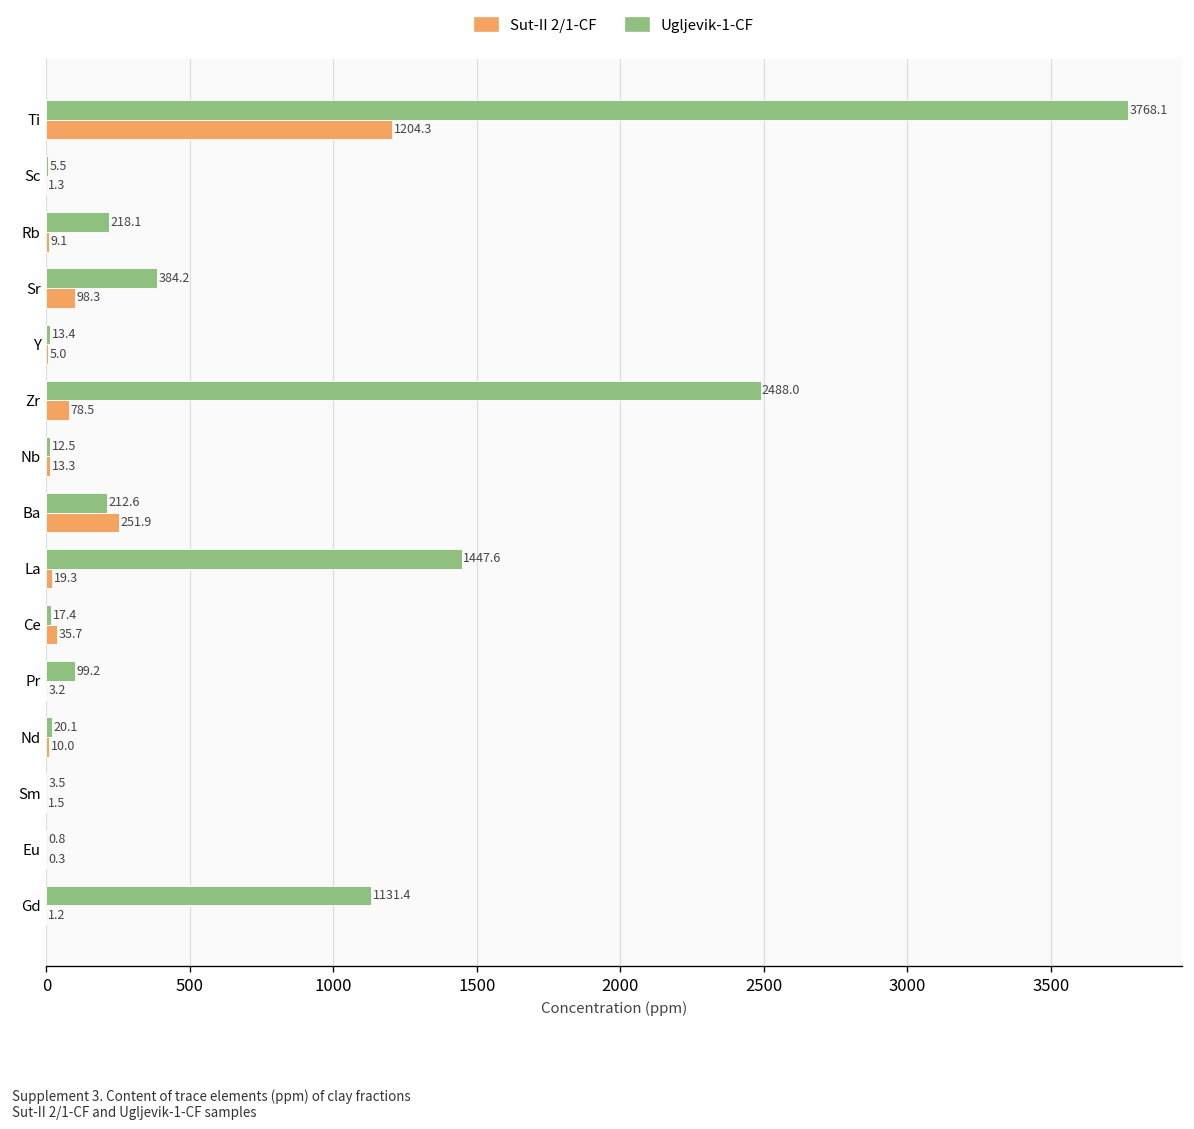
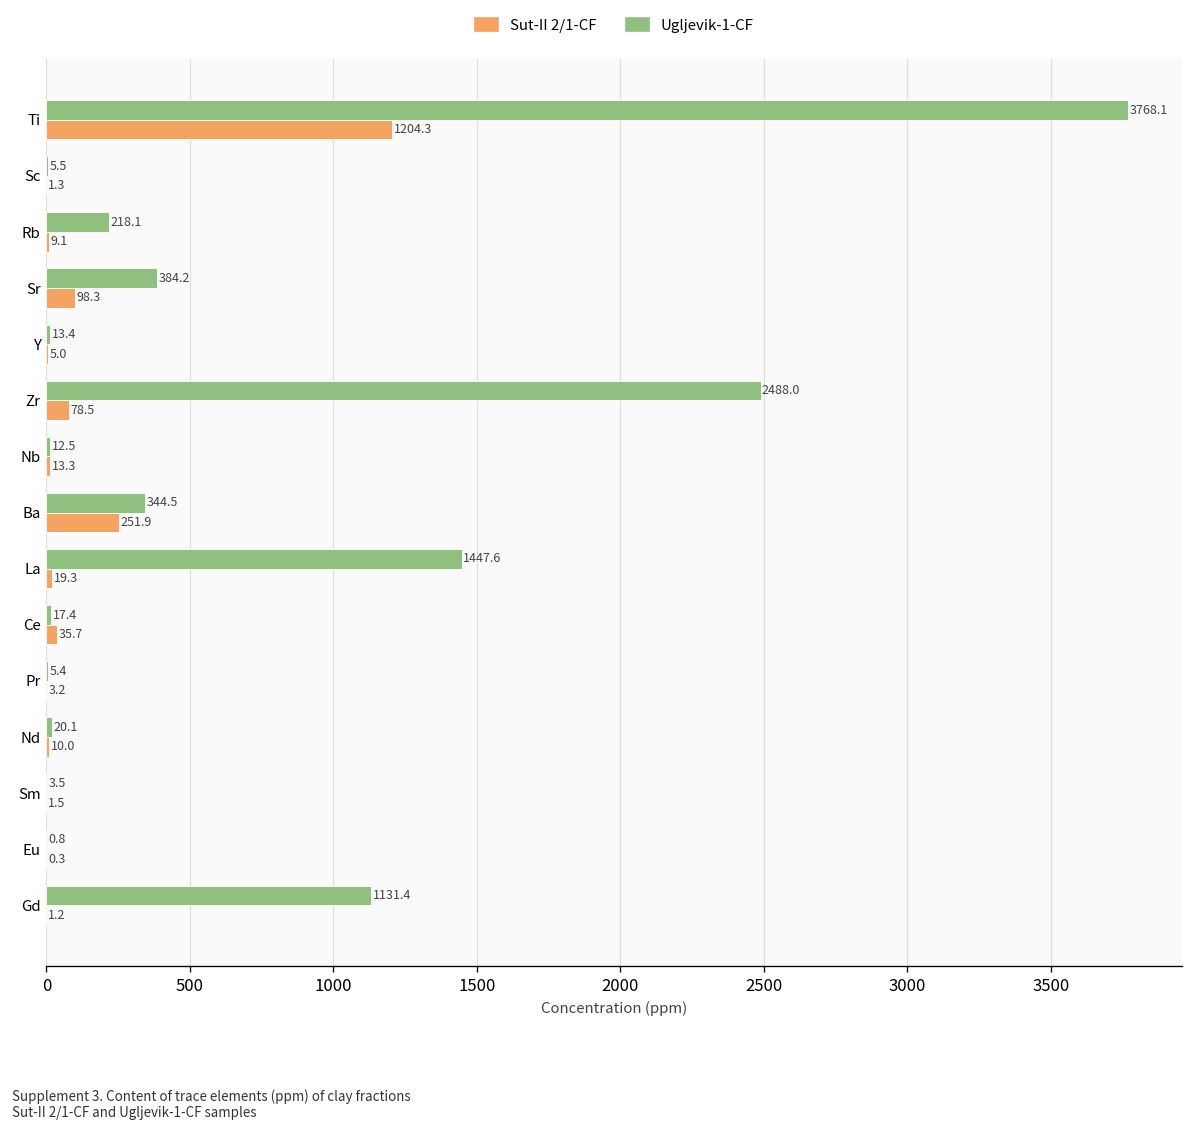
Ugljevik-1-CF, Ba: 212.6 -> 344.5
Ugljevik-1-CF, Pr: 99.2 -> 5.4
